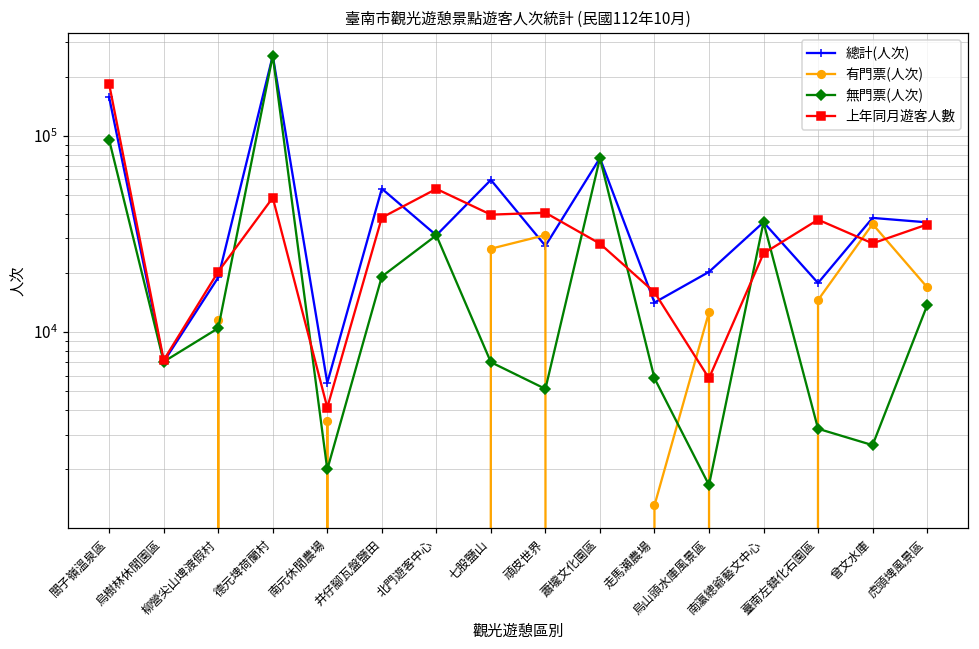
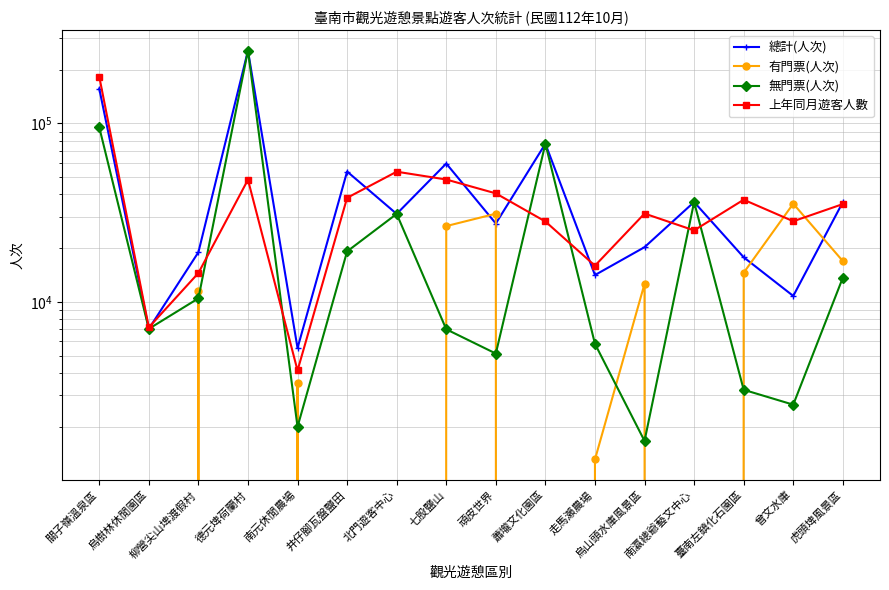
上年同月遊客人數, 柳營尖山埤渡假村: 20000 -> 15000
上年同月遊客人數, 七股鹽山: 40000 -> 48000
上年同月遊客人數, 烏山頭水庫風景區: 5800 -> 31000
總計(人次), 曾文水庫: 38000 -> 11000
